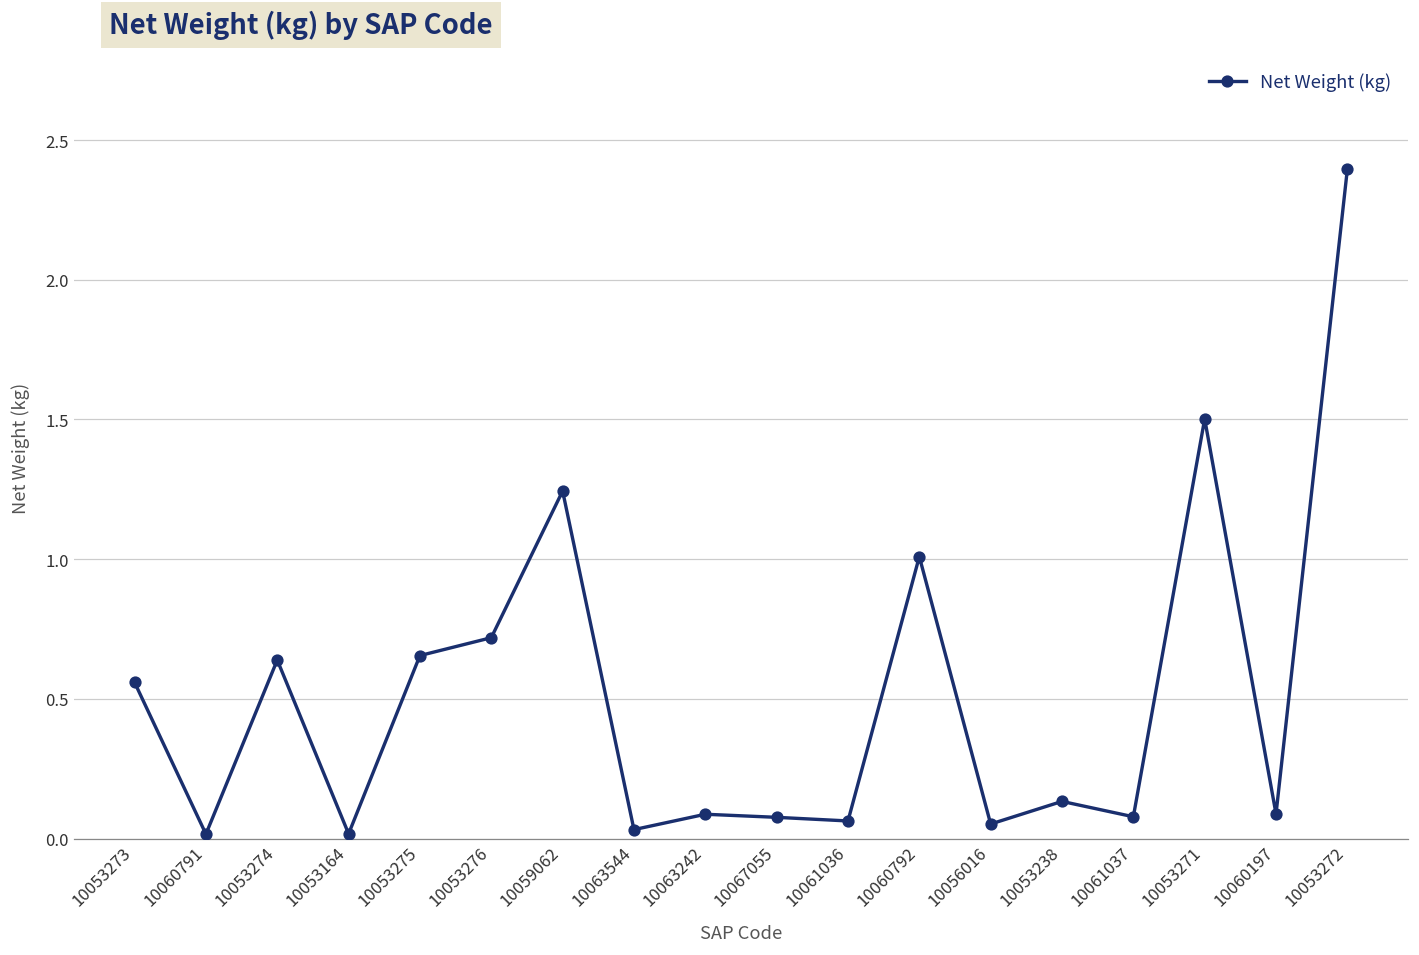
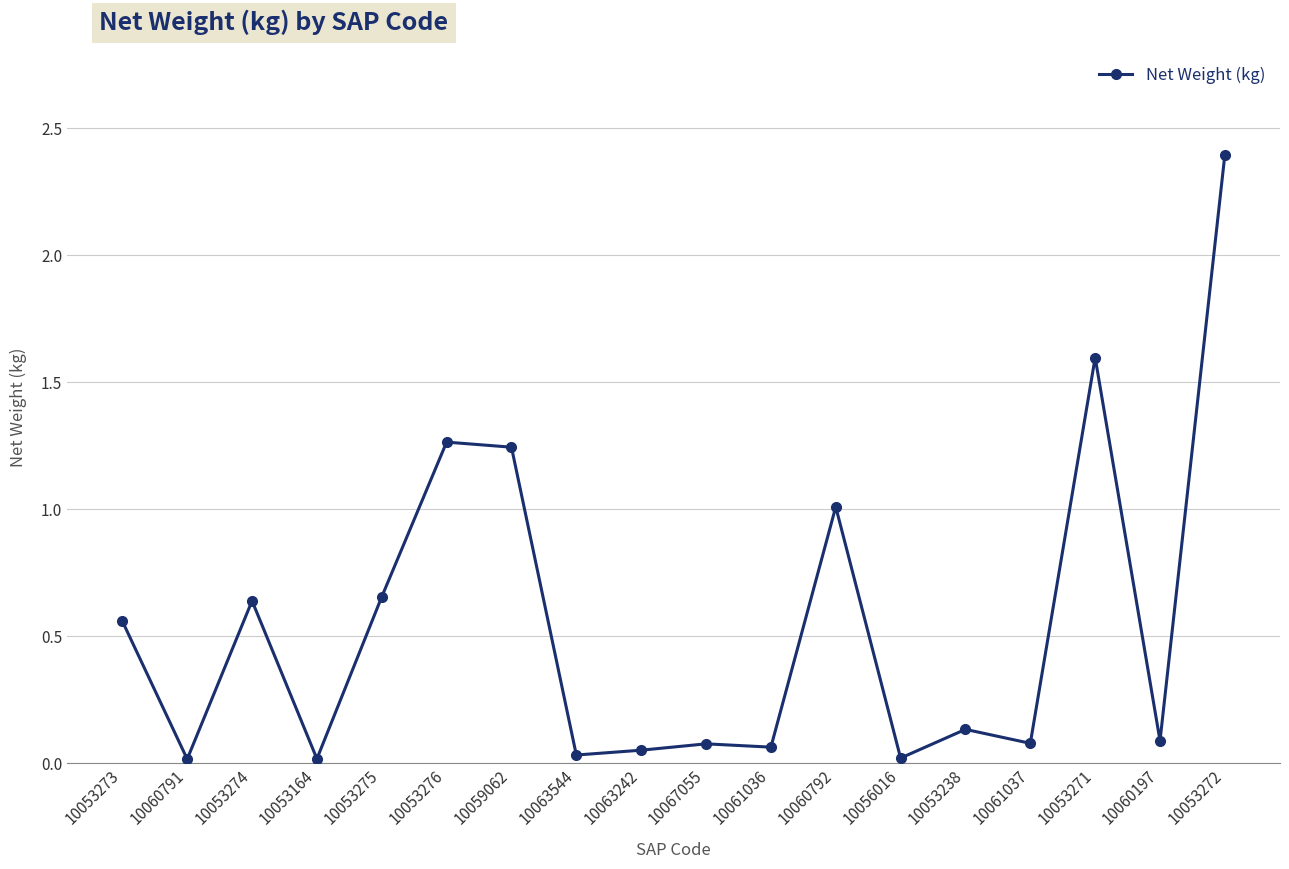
10053276: 0.72 -> 1.26
10063242: 0.09 -> 0.05
10056016: 0.05 -> 0.02
10053271: 1.50 -> 1.60
